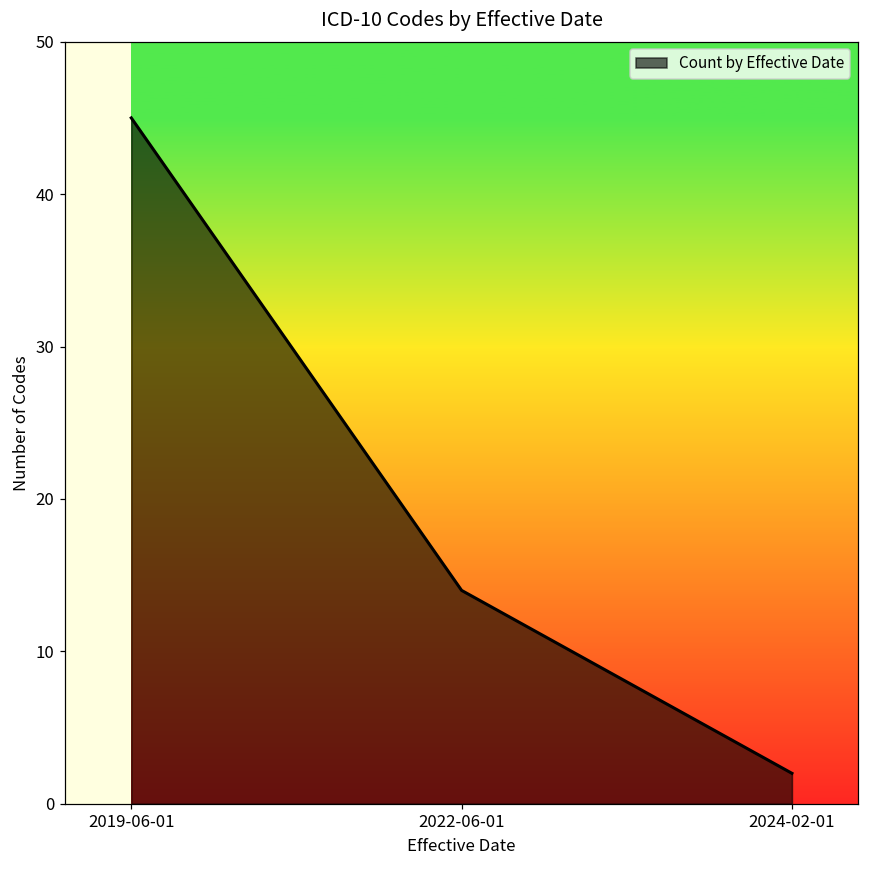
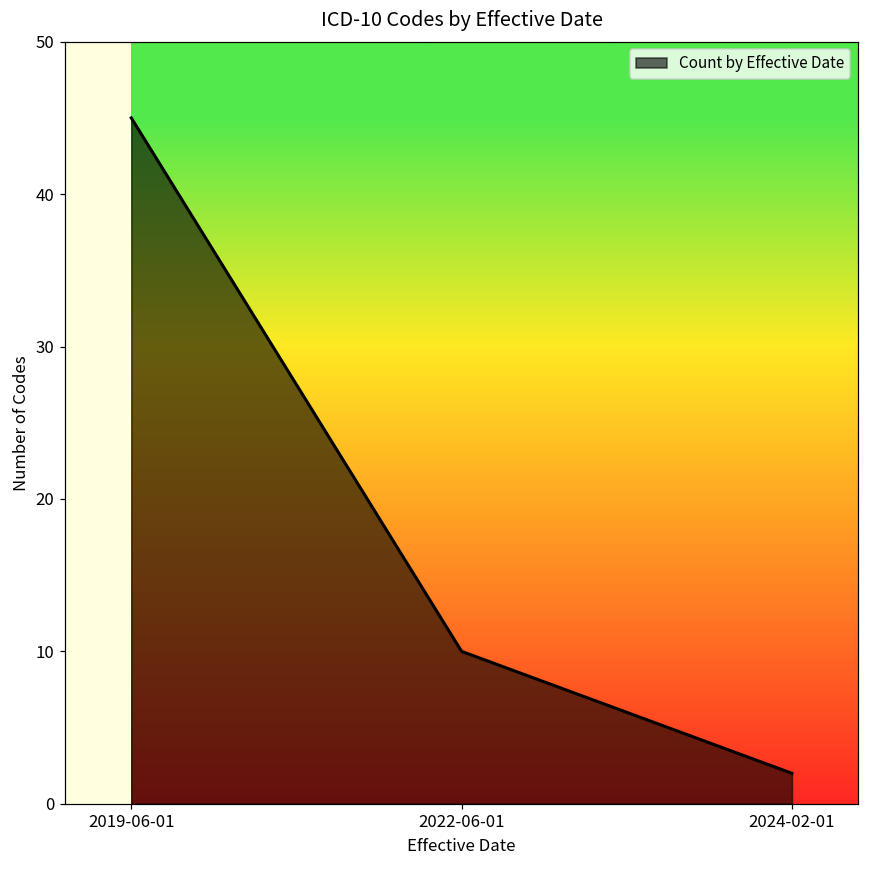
2022-06-01: 14 -> 10
